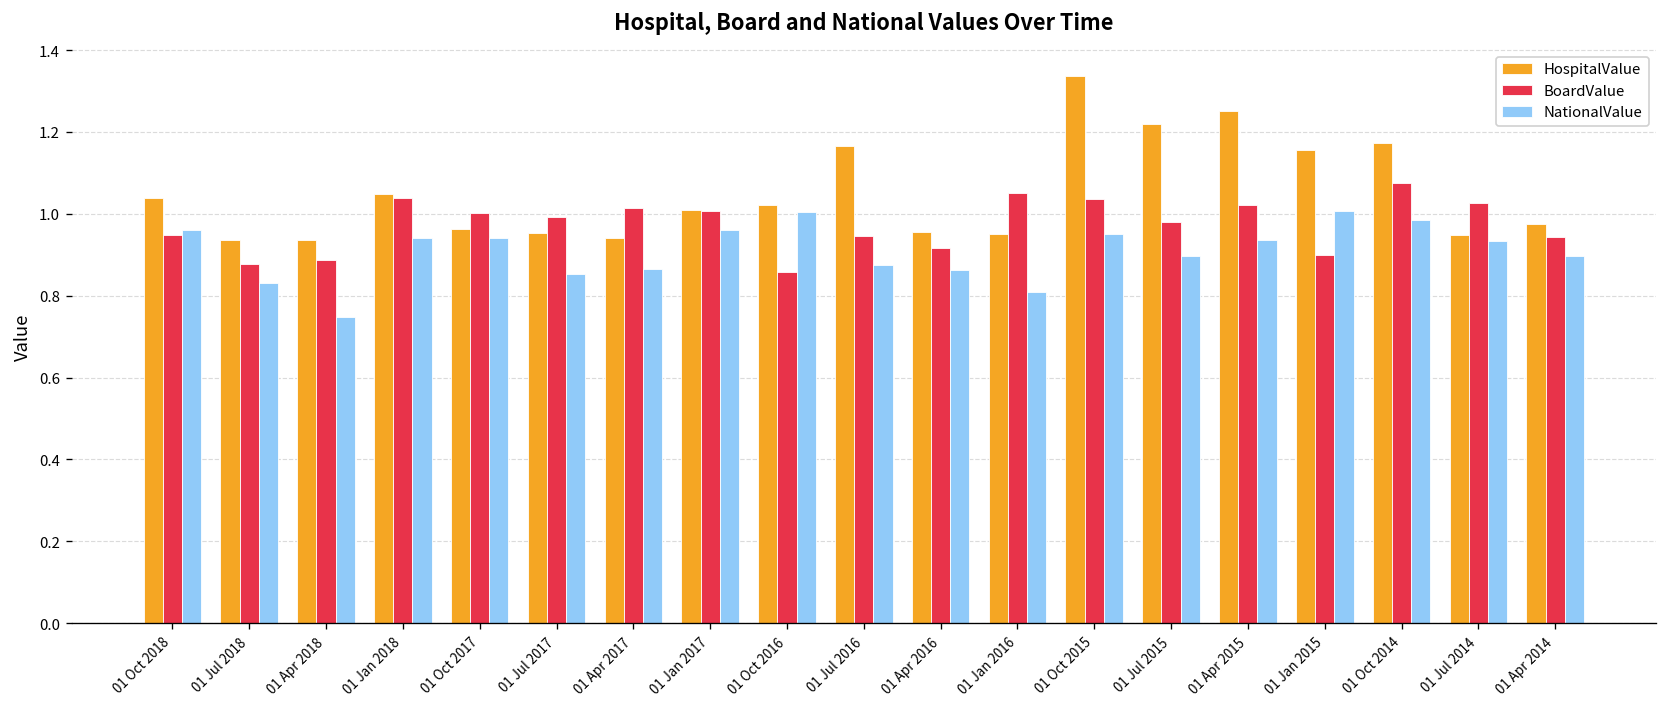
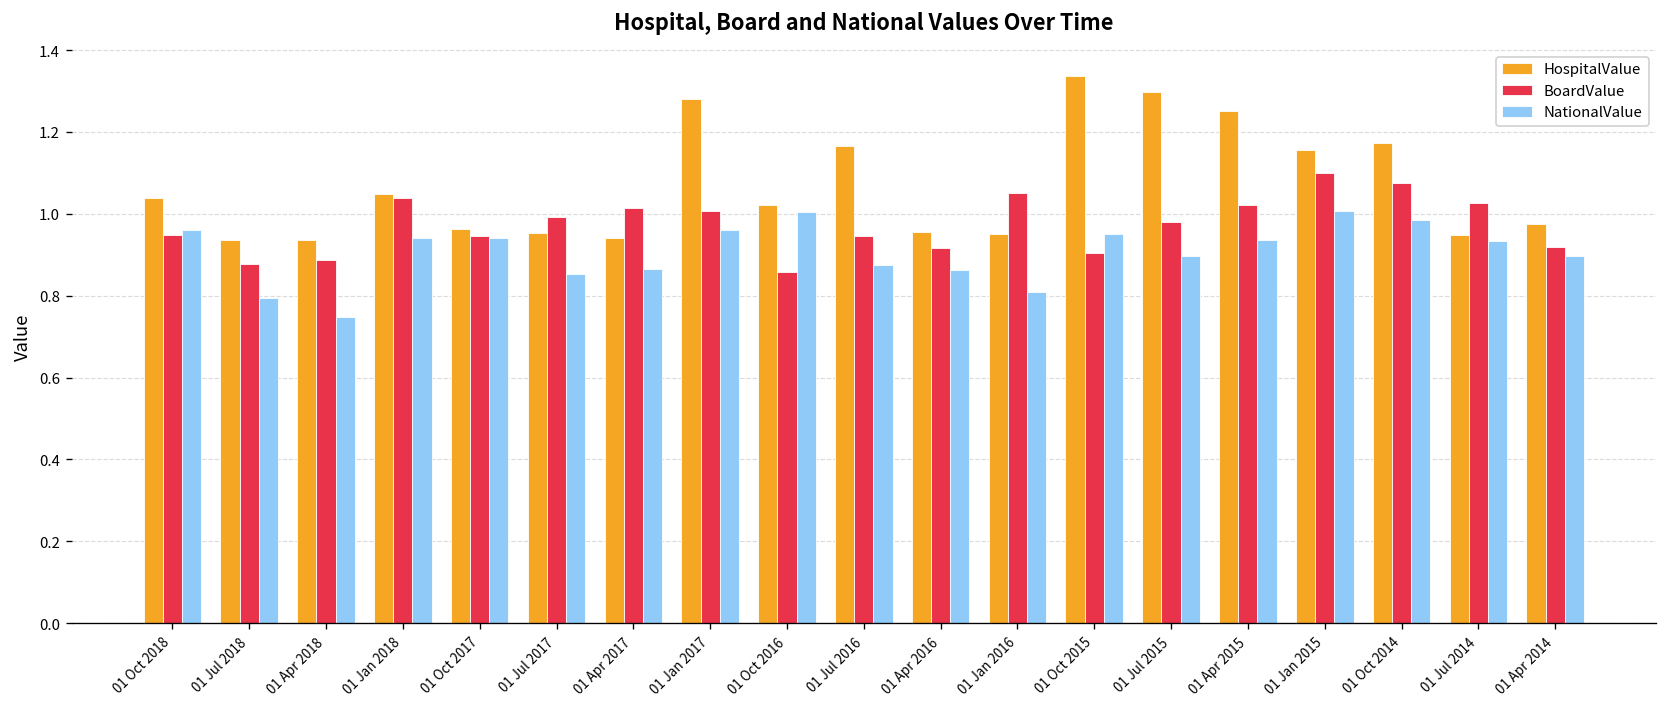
NationalValue, 01 Jul 2018: 0.83 -> 0.80
BoardValue, 01 Oct 2017: 1.00 -> 0.95
HospitalValue, 01 Jan 2017: 1.01 -> 1.28
BoardValue, 01 Oct 2015: 1.04 -> 0.90
HospitalValue, 01 Jul 2015: 1.22 -> 1.30
BoardValue, 01 Jan 2015: 0.9 -> 1.1
BoardValue, 01 Apr 2014: 0.94 -> 0.92
